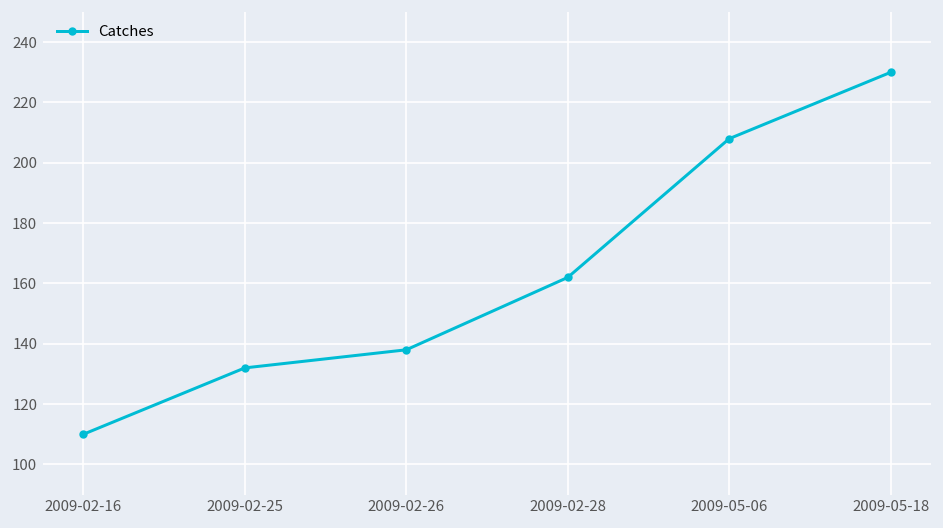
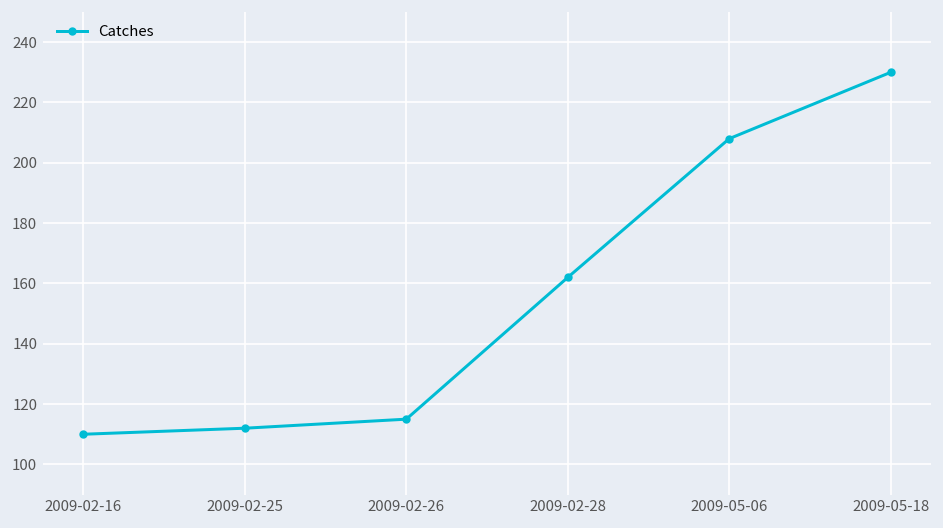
2009-02-25: 132 -> 112
2009-02-26: 138 -> 115
